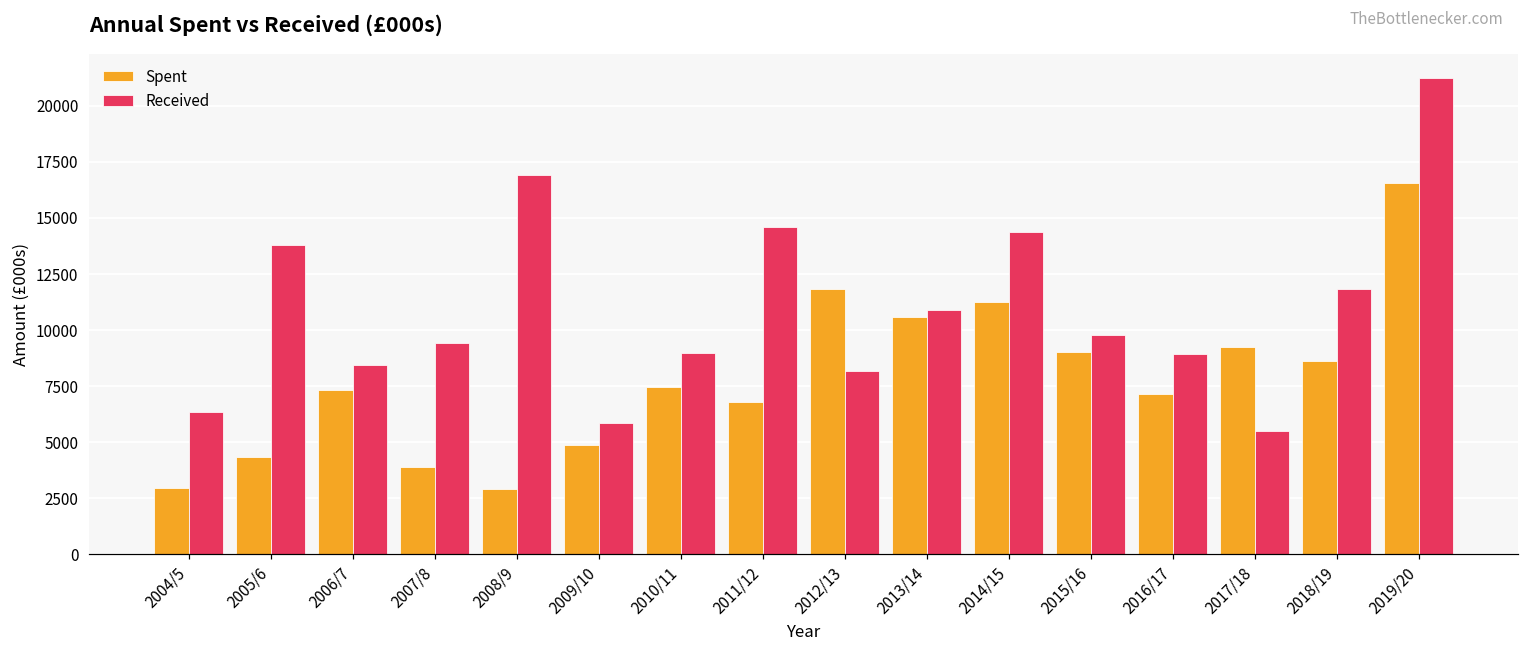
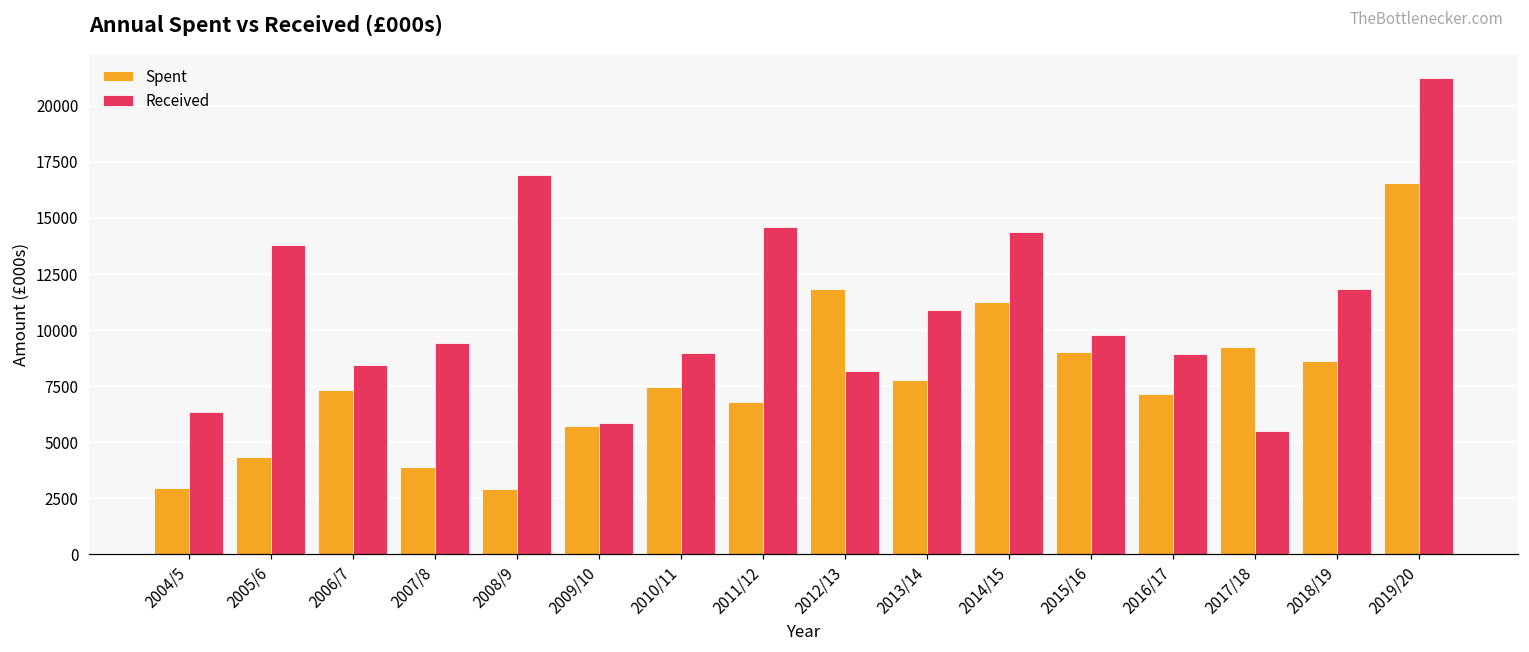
Spent, 2009/10: 4900 -> 5700
Spent, 2013/14: 10600 -> 7800
